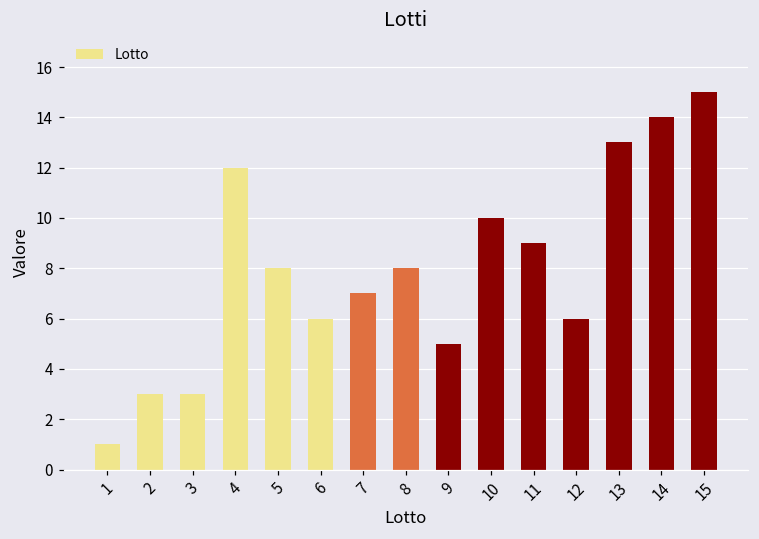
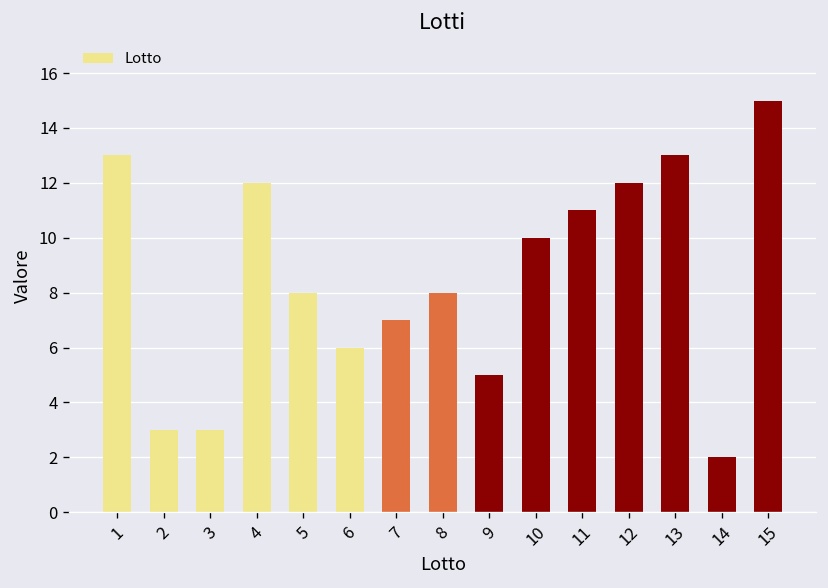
1: 1 -> 13
11: 9 -> 11
12: 6 -> 12
14: 14 -> 2
